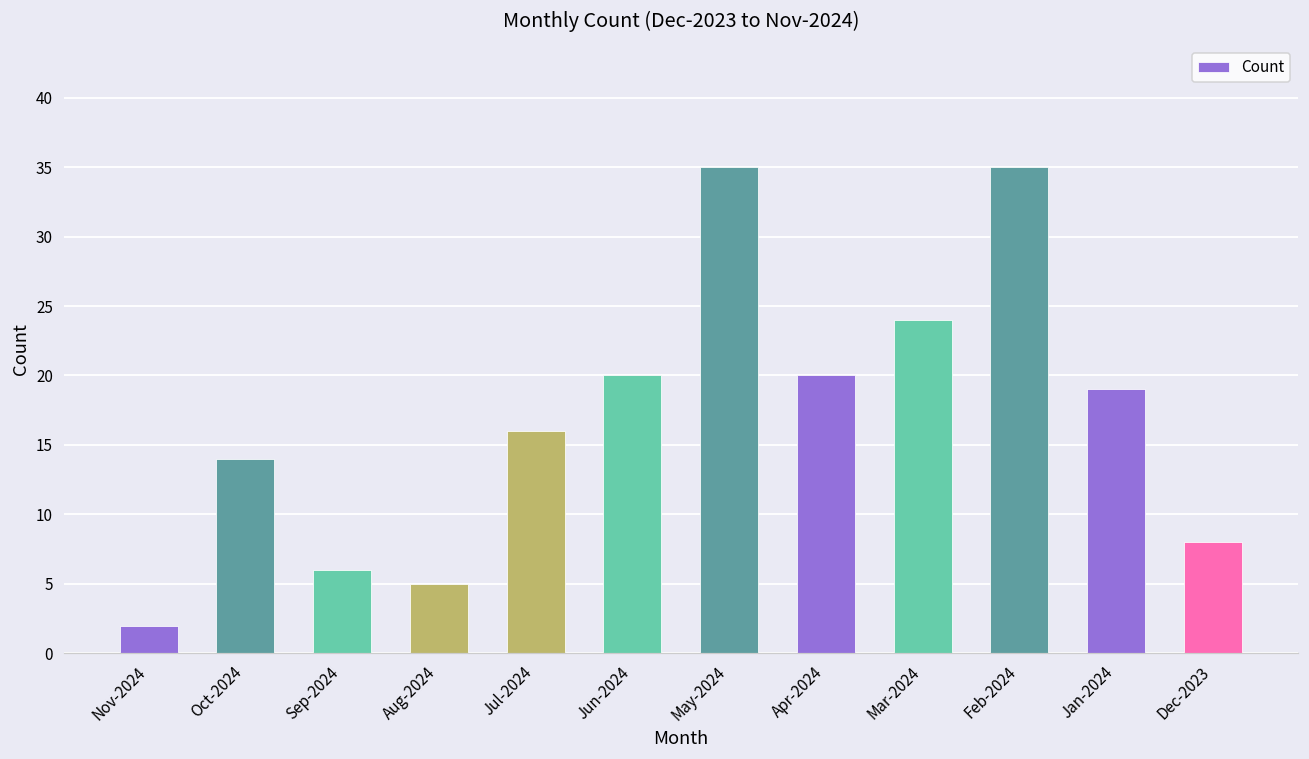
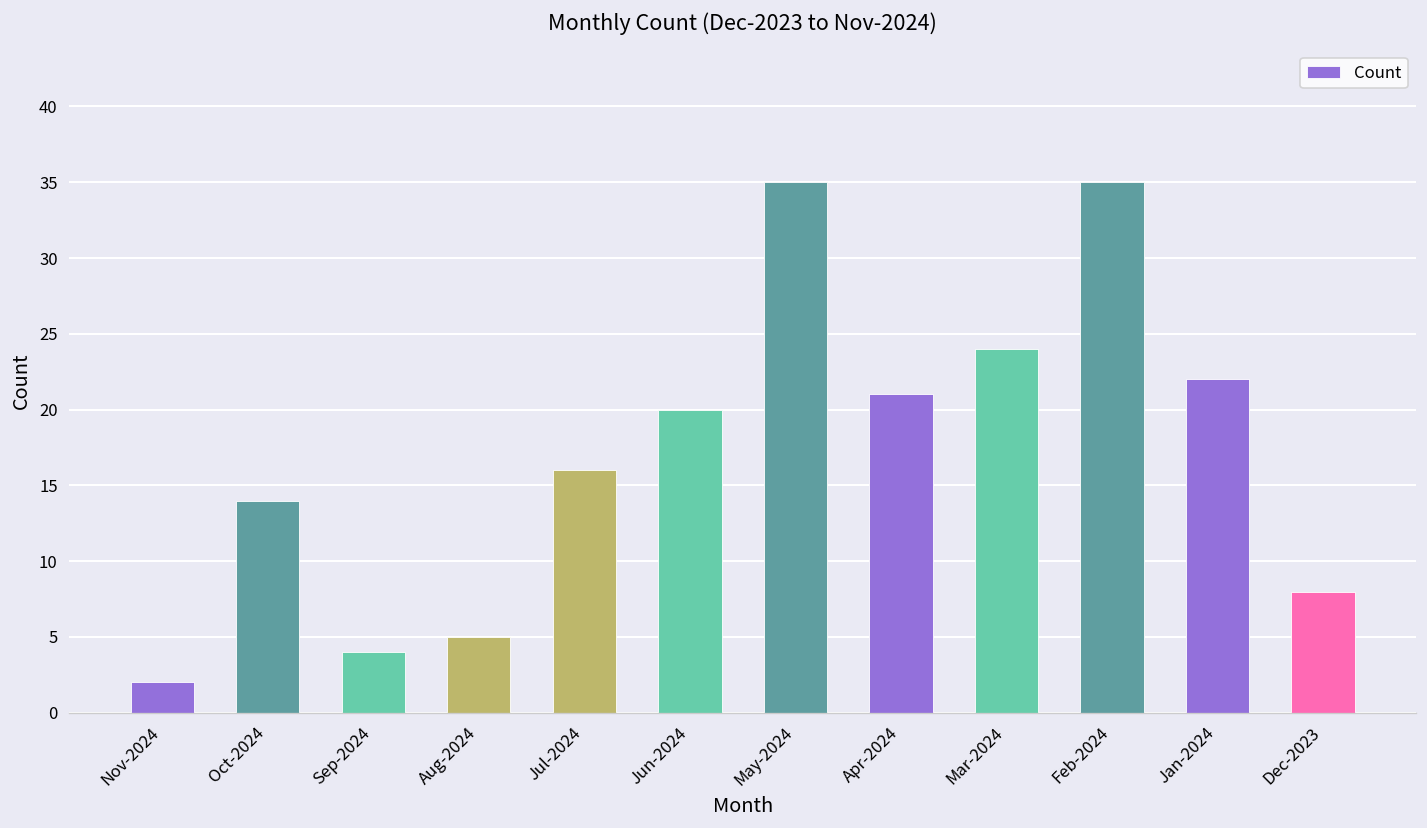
Sep-2024: 6 -> 4
Apr-2024: 20 -> 21
Jan-2024: 19 -> 22
